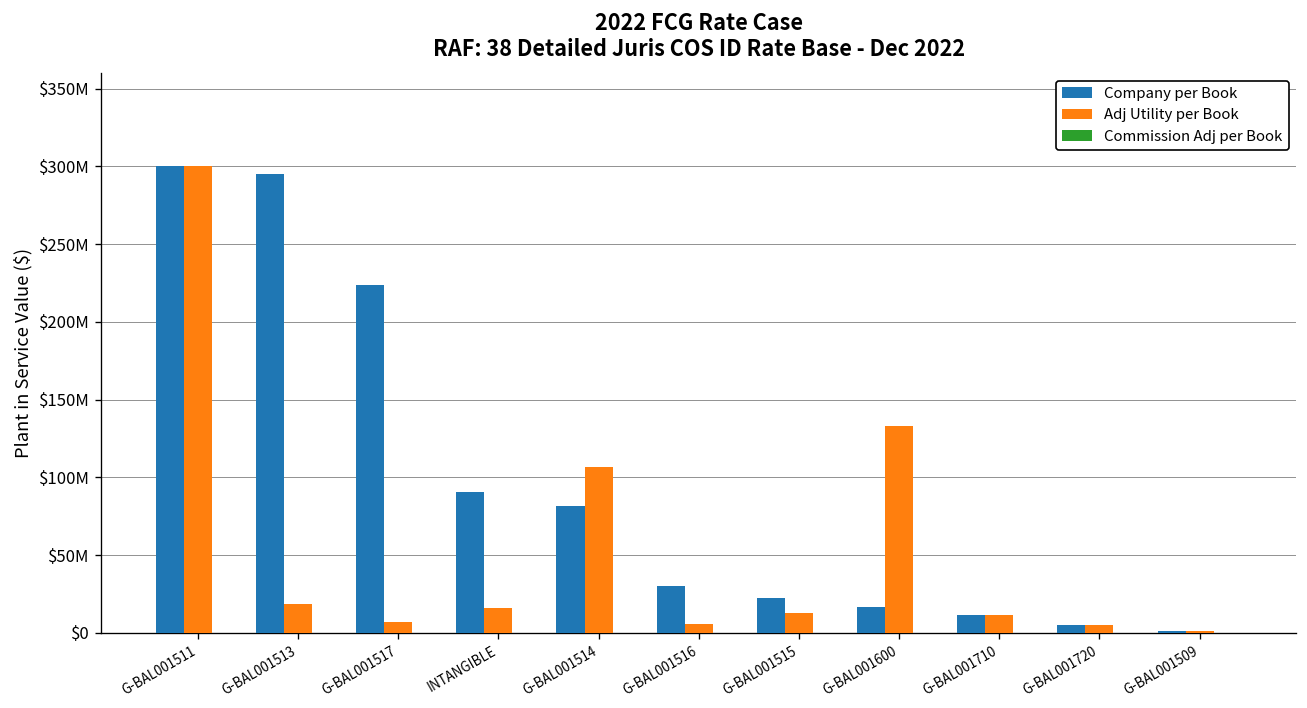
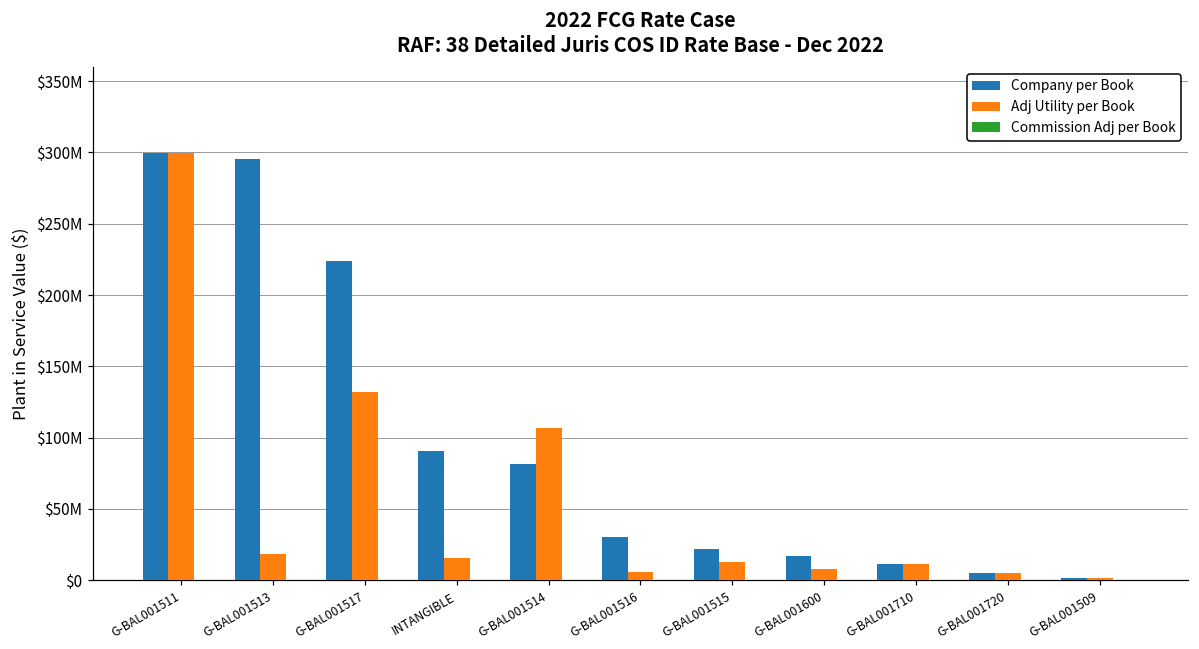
Adj Utility per Book, G-BAL001517: $7000000 -> $132000000
Adj Utility per Book, G-BAL001600: $133000000 -> $8000000
